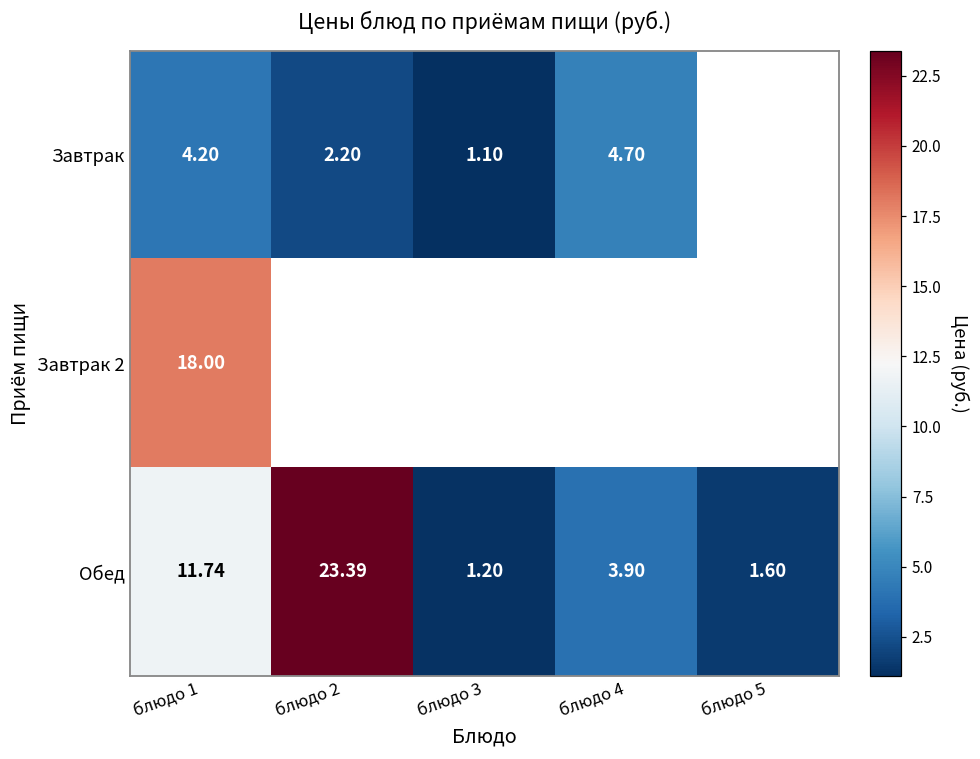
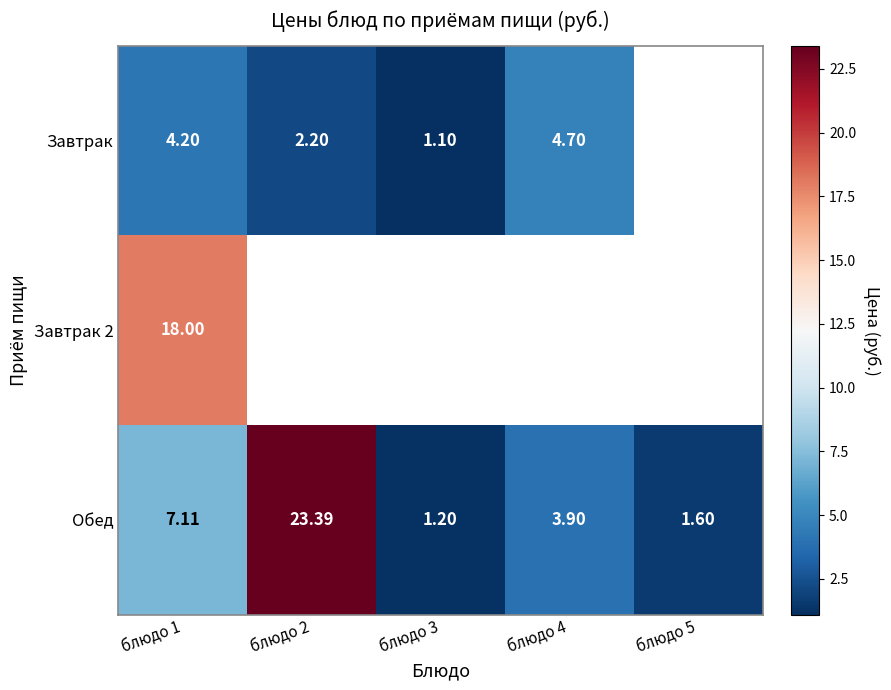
Обед, блюдо 1: 11.74 -> 7.11
